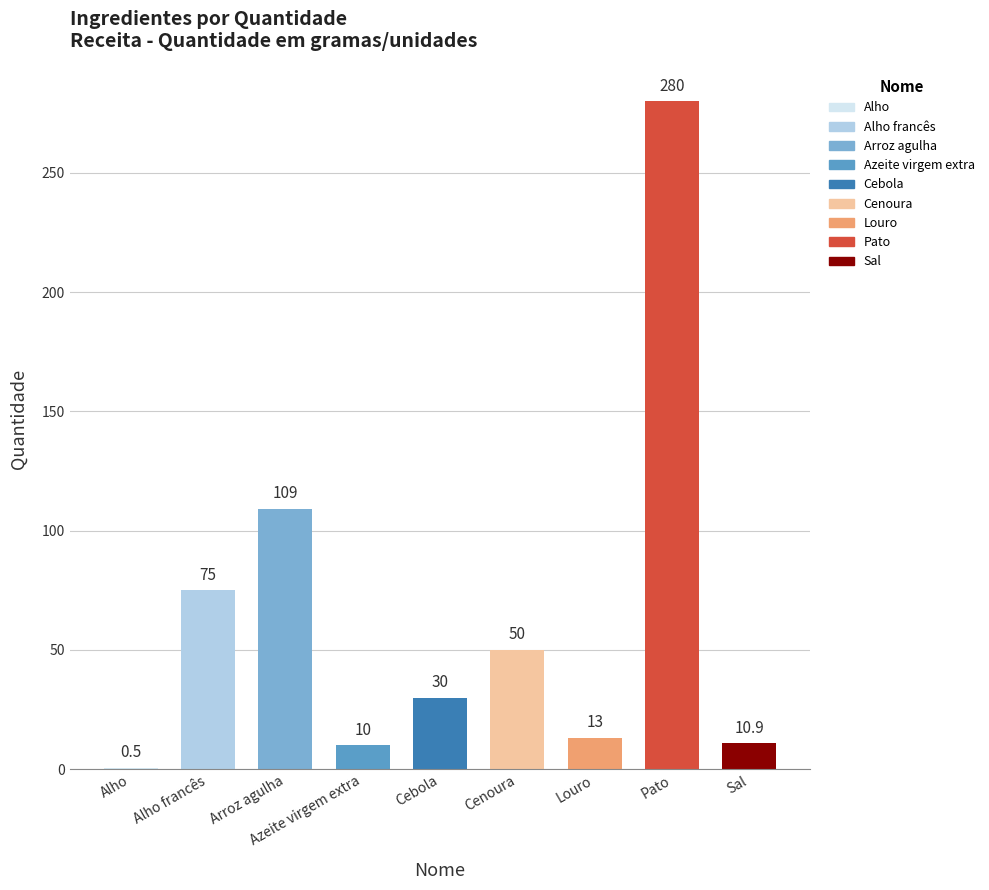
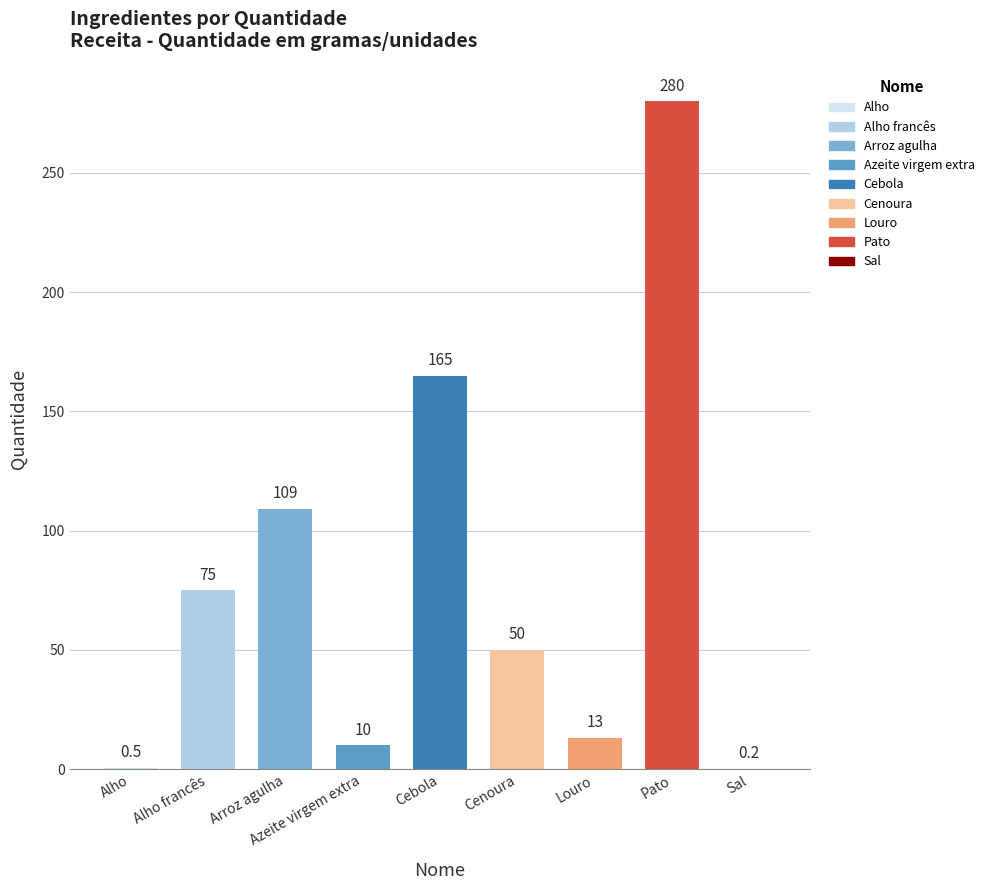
Cebola: 30 -> 165
Sal: 10.9 -> 0.2
